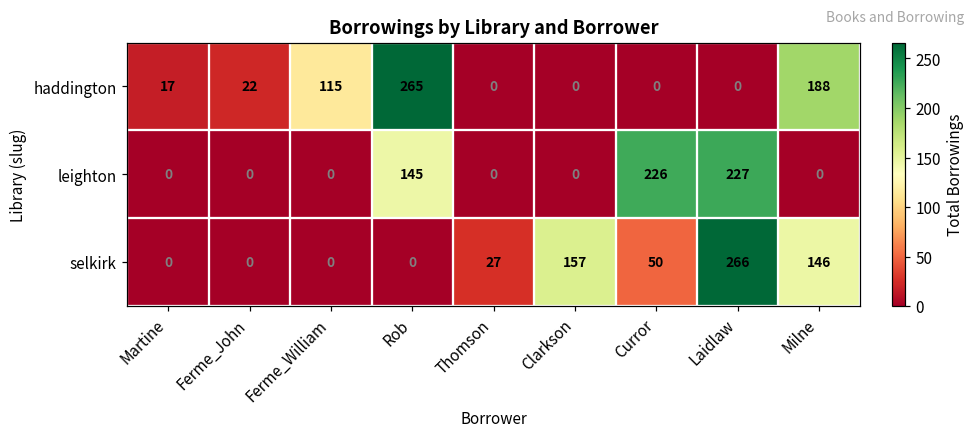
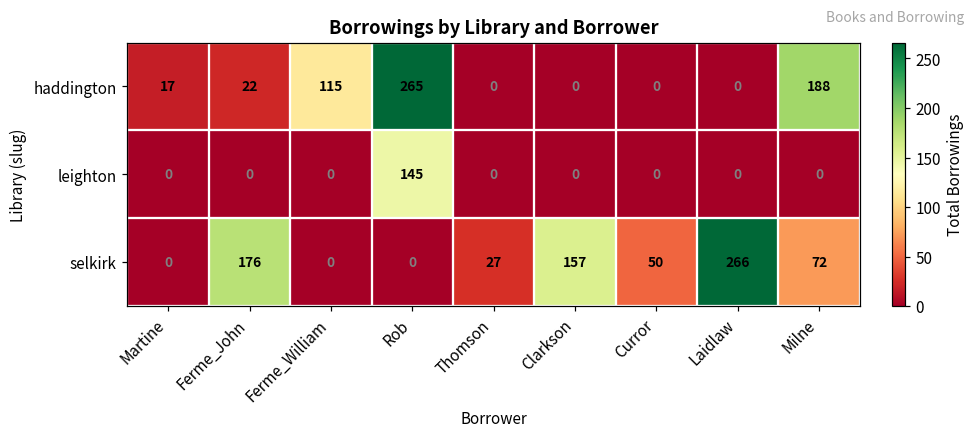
leighton, Curror: 226 -> 0
leighton, Laidlaw: 227 -> 0
selkirk, Ferme_John: 0 -> 176
selkirk, Milne: 146 -> 72
